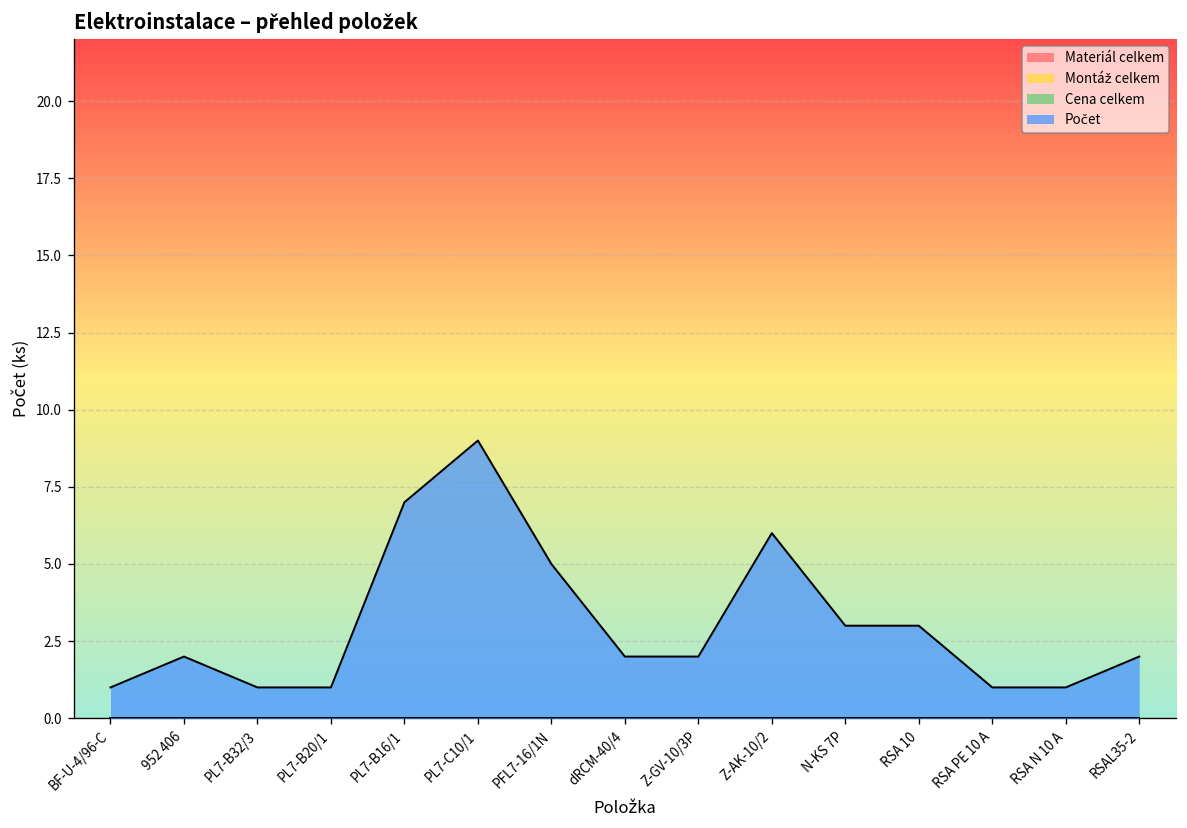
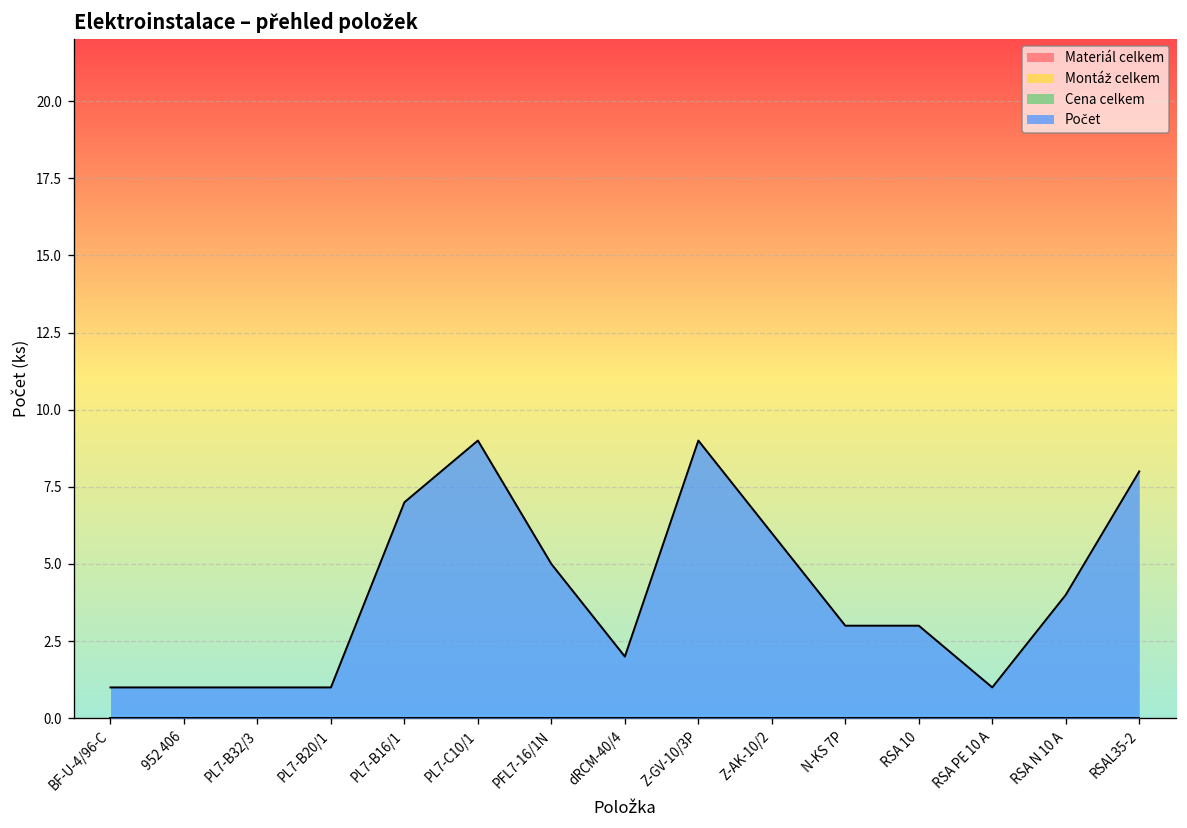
Počet, 952 406: 2 -> 1
Počet, Z-GV-10/3P: 2 -> 9
Počet, RSA N 10 A: 1 -> 4
Počet, RSAL35-2: 2 -> 8
